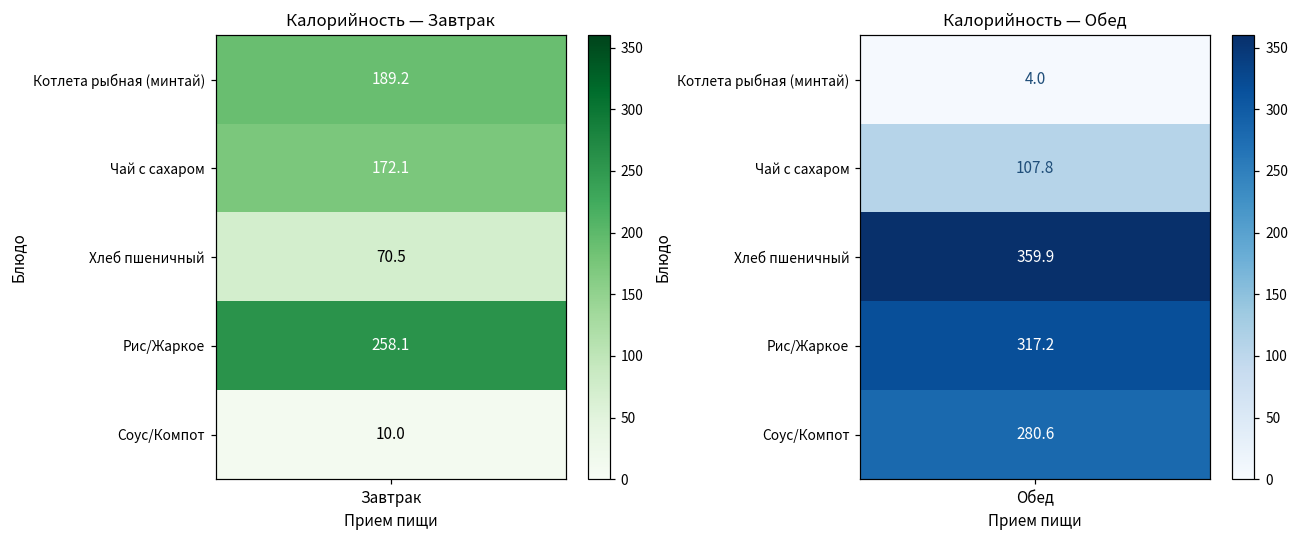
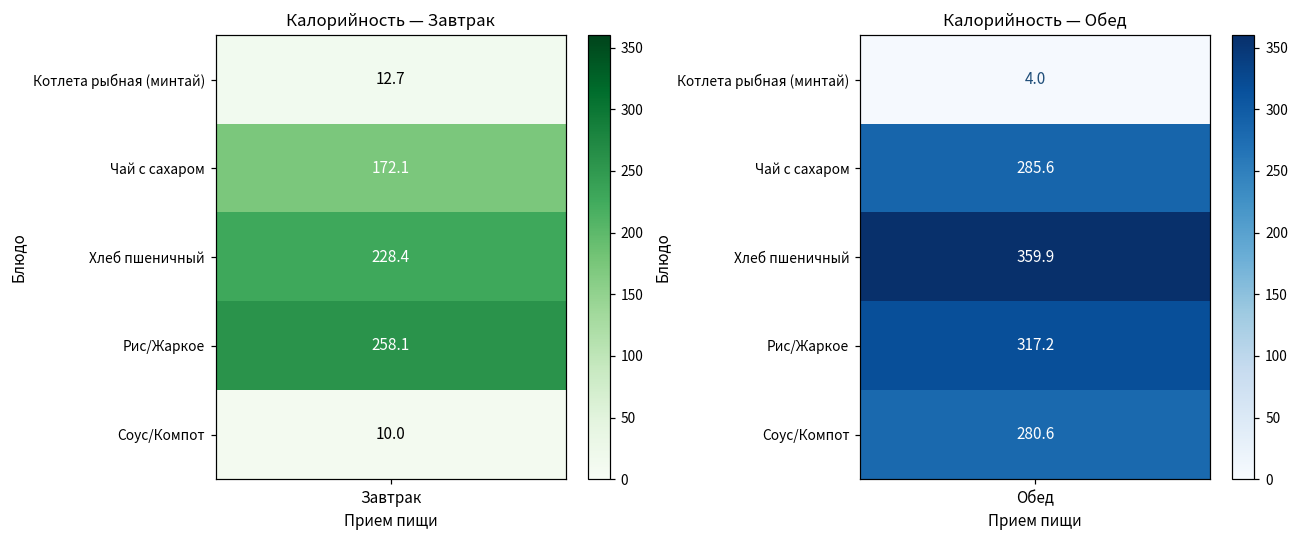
Калорийность — Завтрак, Котлета рыбная (минтай), Завтрак: 189.2 -> 12.7
Калорийность — Завтрак, Хлеб пшеничный, Завтрак: 70.5 -> 228.4
Калорийность — Обед, Чай с сахаром, Обед: 107.8 -> 285.6
